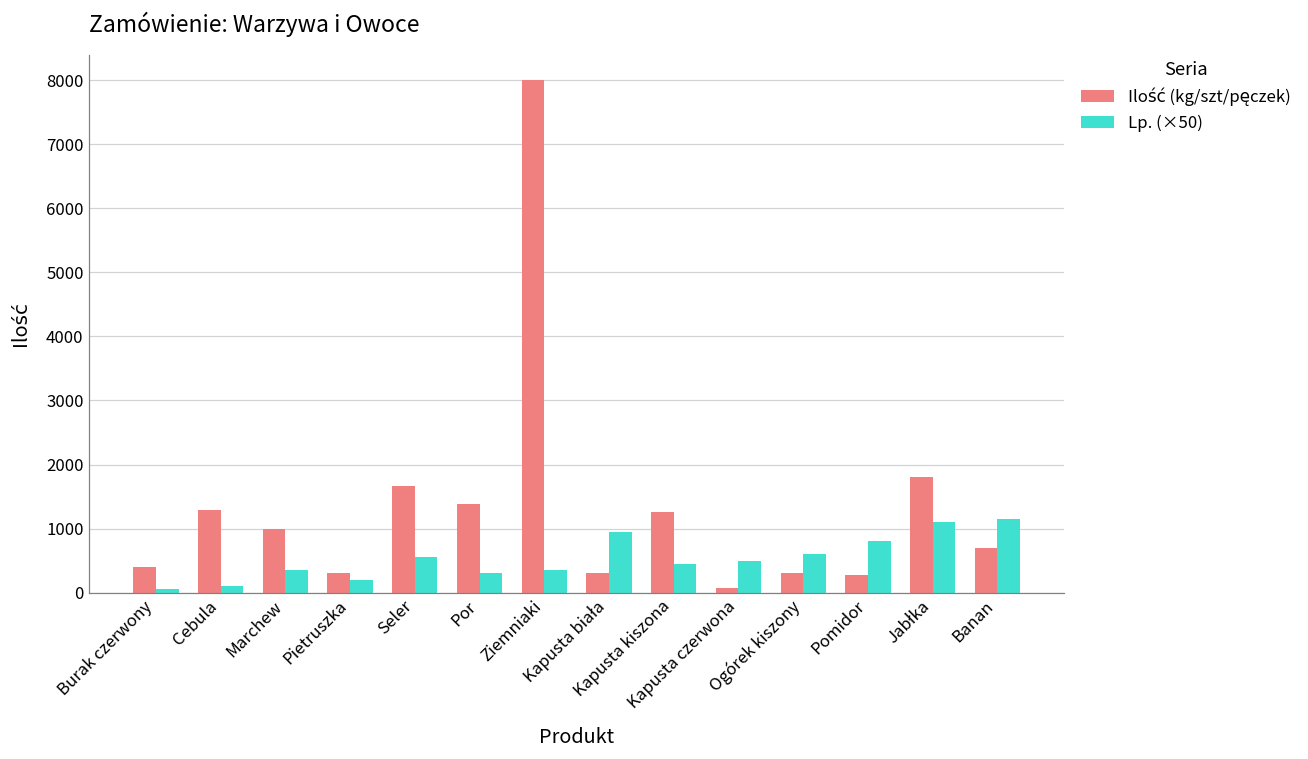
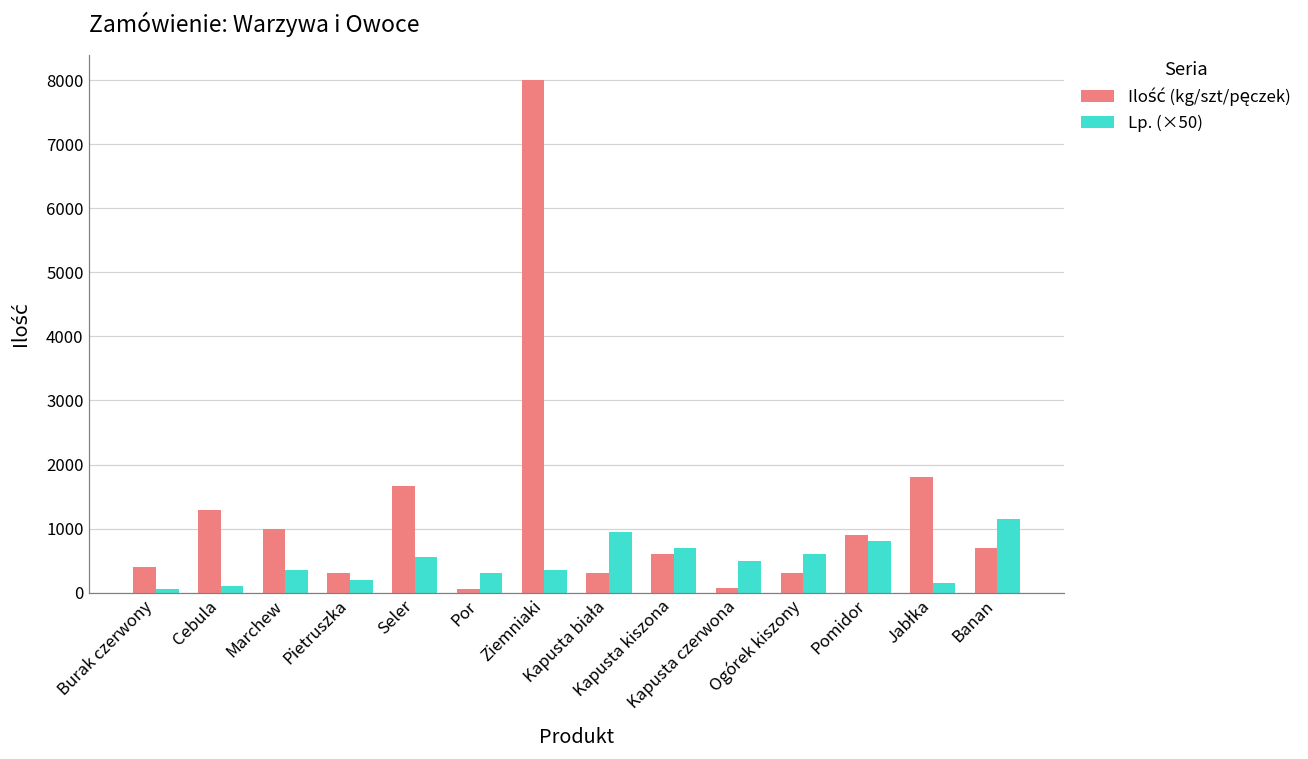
Ilość (kg/szt/pęczek), Por: 1400 -> 100
Ilość (kg/szt/pęczek), Kapusta kiszona: 1300 -> 600
Lp. (×50), Kapusta kiszona: 500 -> 700
Ilość (kg/szt/pęczek), Pomidor: 300 -> 900
Lp. (×50), Jabłka: 1100 -> 200
